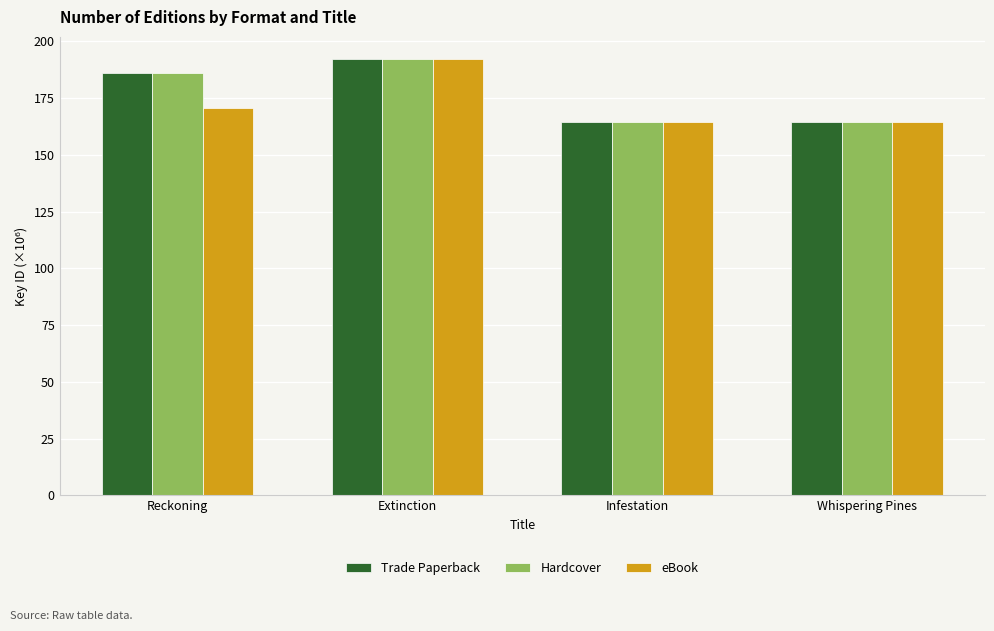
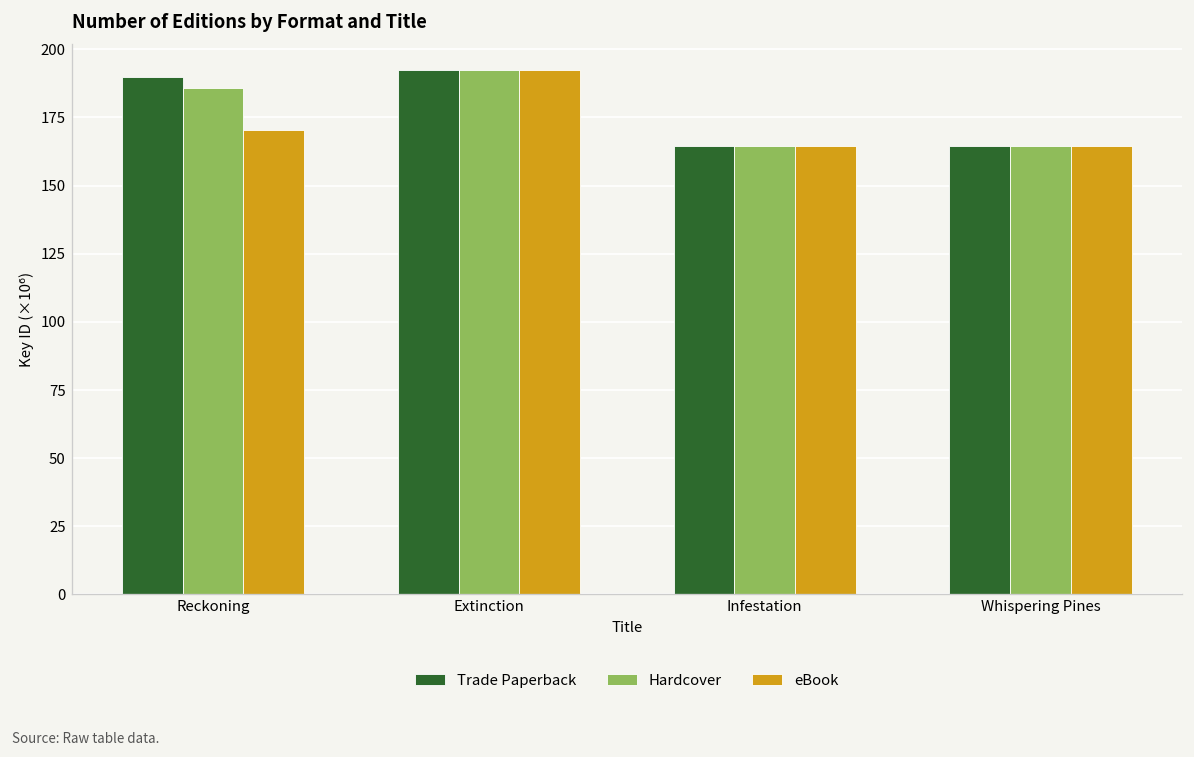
Trade Paperback, Reckoning: 186 -> 190
